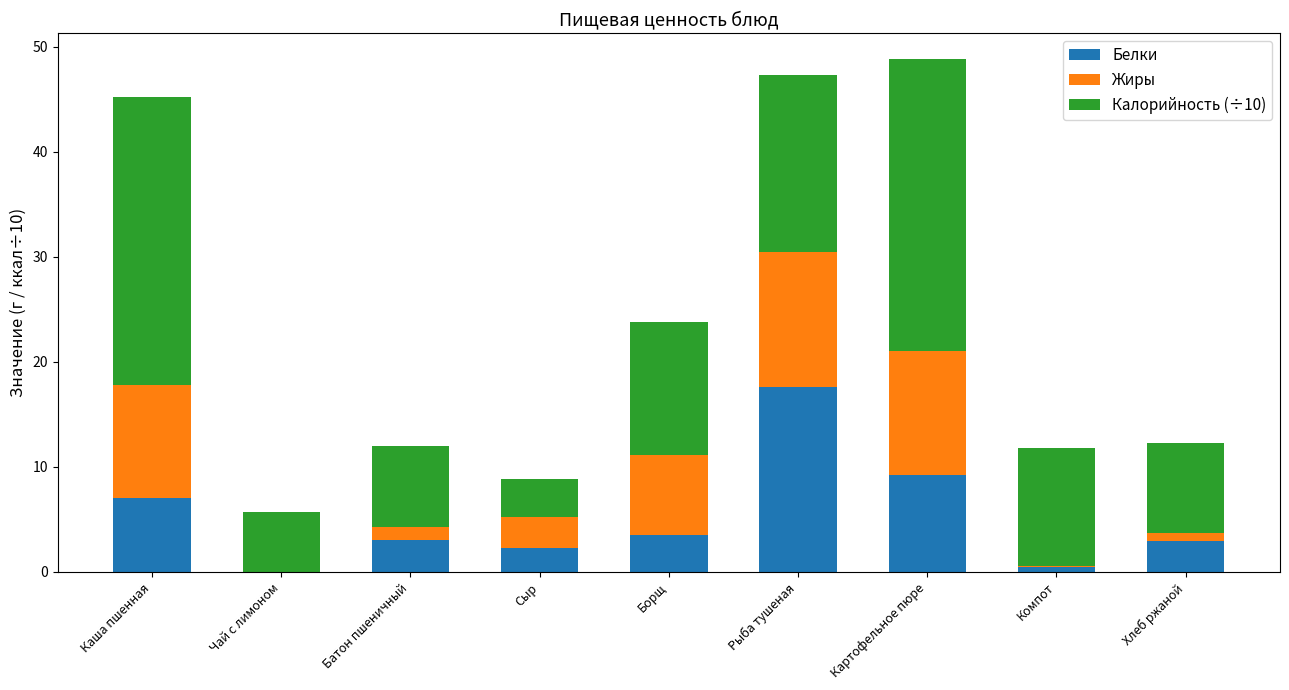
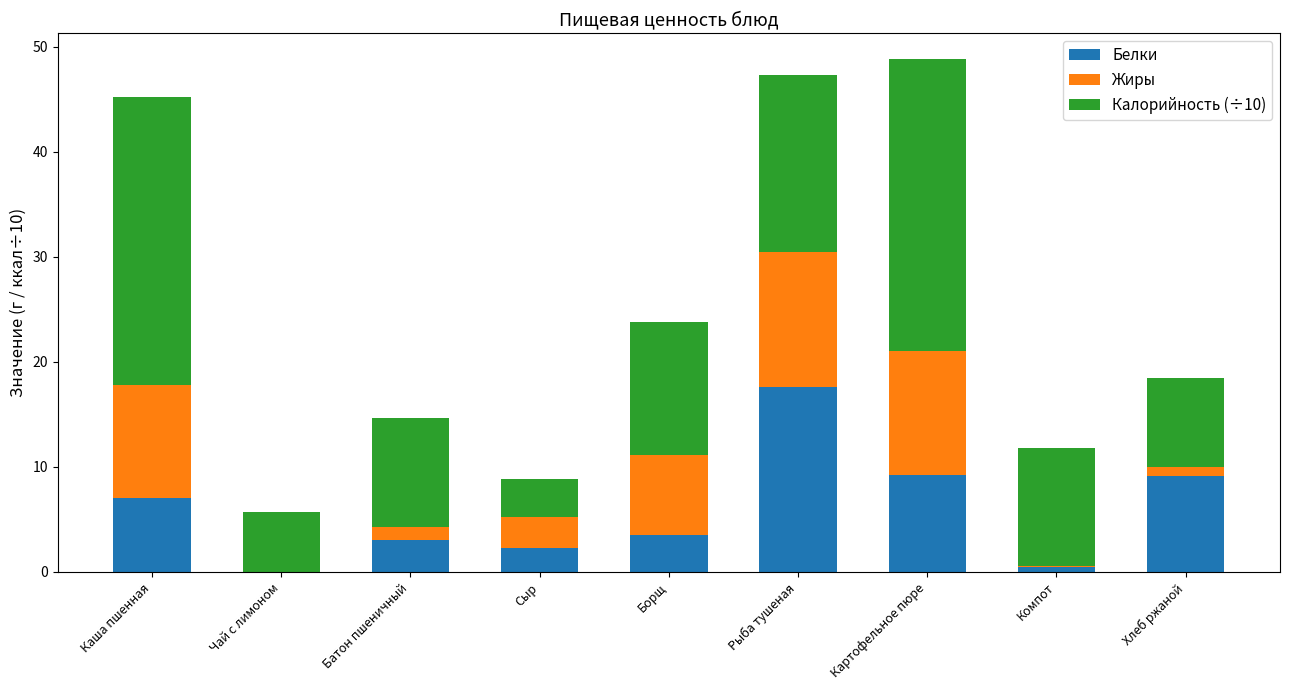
Калорийность (÷10), Батон пшеничный: 7.7 -> 10.4
Белки, Хлеб ржаной: 2.9 -> 9.2
